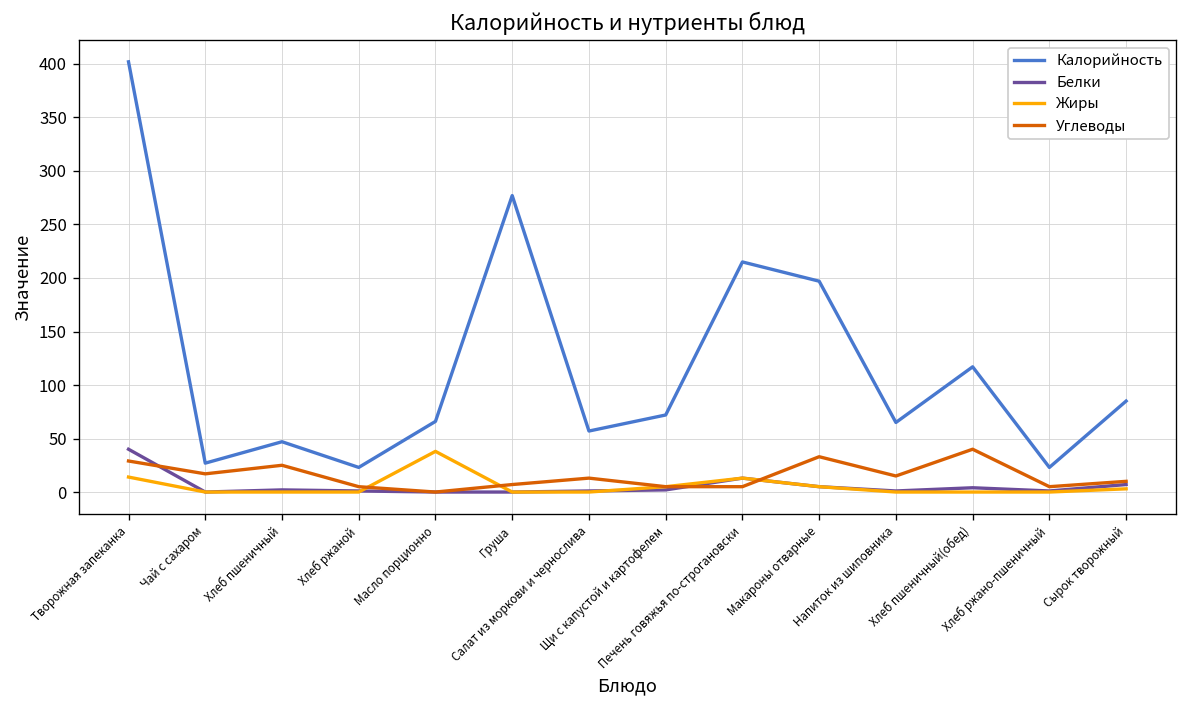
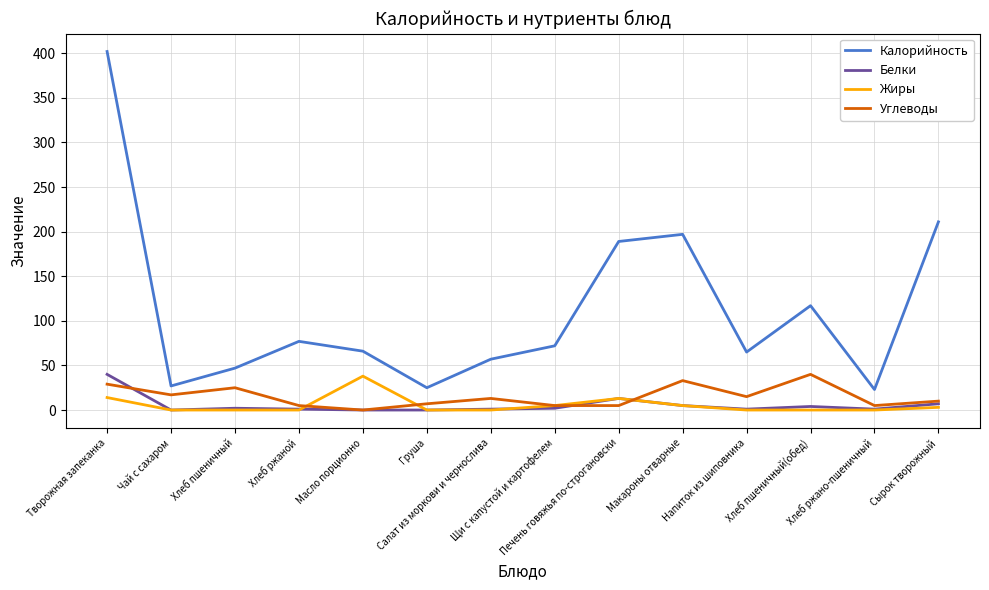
Калорийность, Хлеб ржаной: 20 -> 80
Калорийность, Груша: 280 -> 30
Калорийность, Печень говяжья по-строгановски: 220 -> 190
Калорийность, Сырок творожный: 90 -> 210
